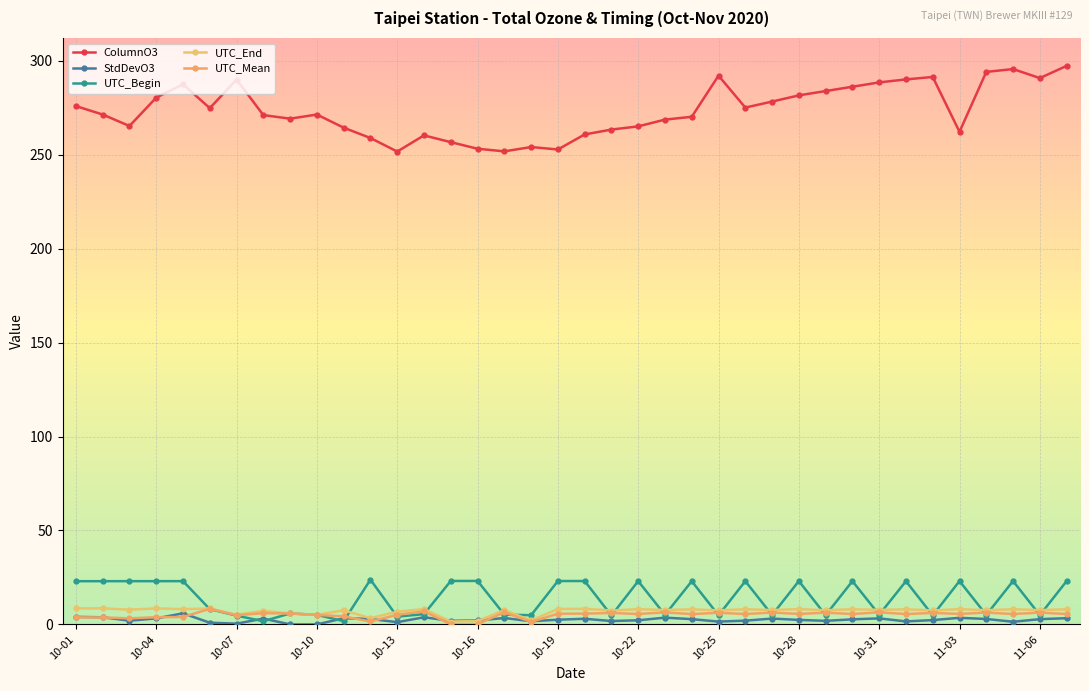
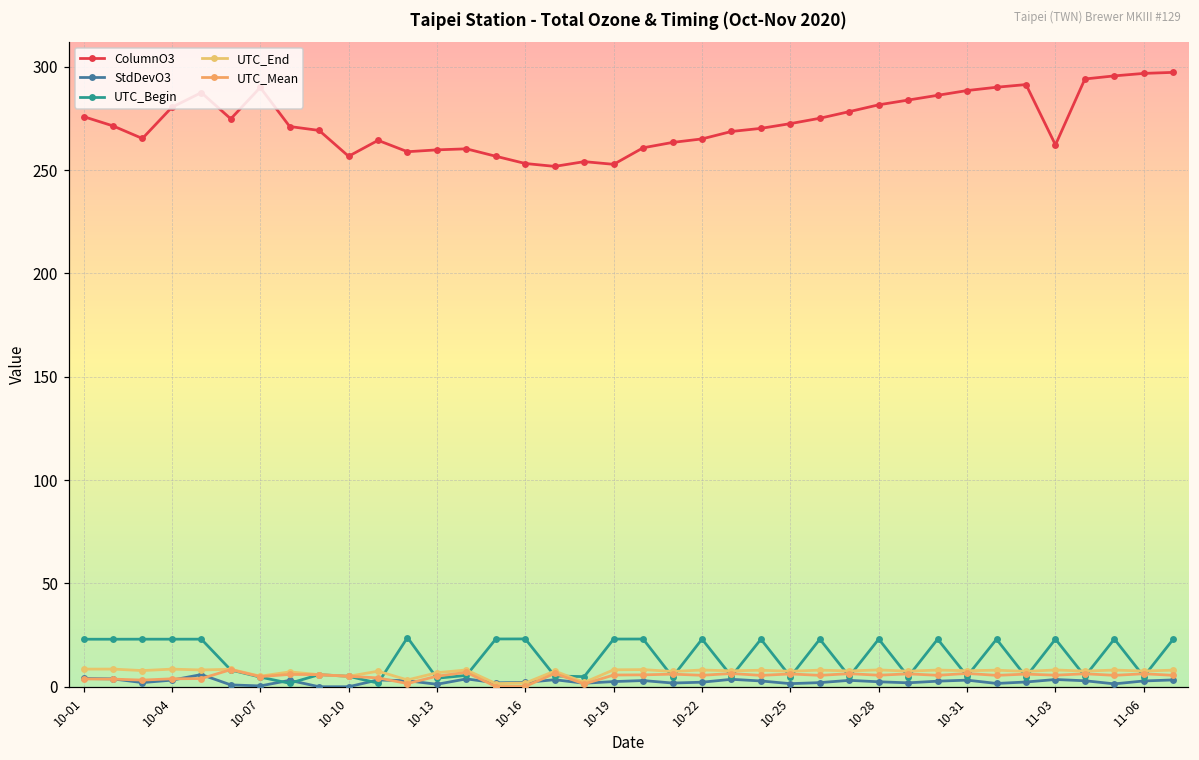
ColumnO3, 10-10: 271 -> 257
ColumnO3, 10-13: 252 -> 260
ColumnO3, 10-25: 292 -> 273
ColumnO3, 11-06: 291 -> 297
